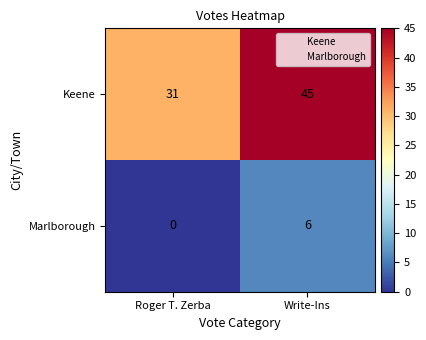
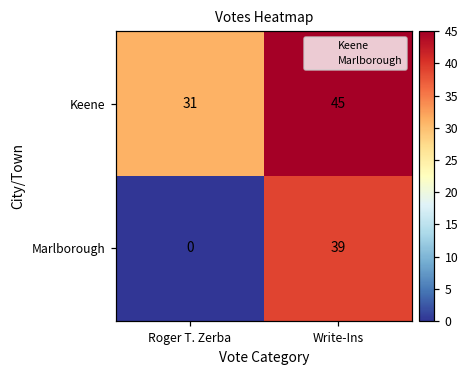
Marlborough, Write-Ins: 6 -> 39
